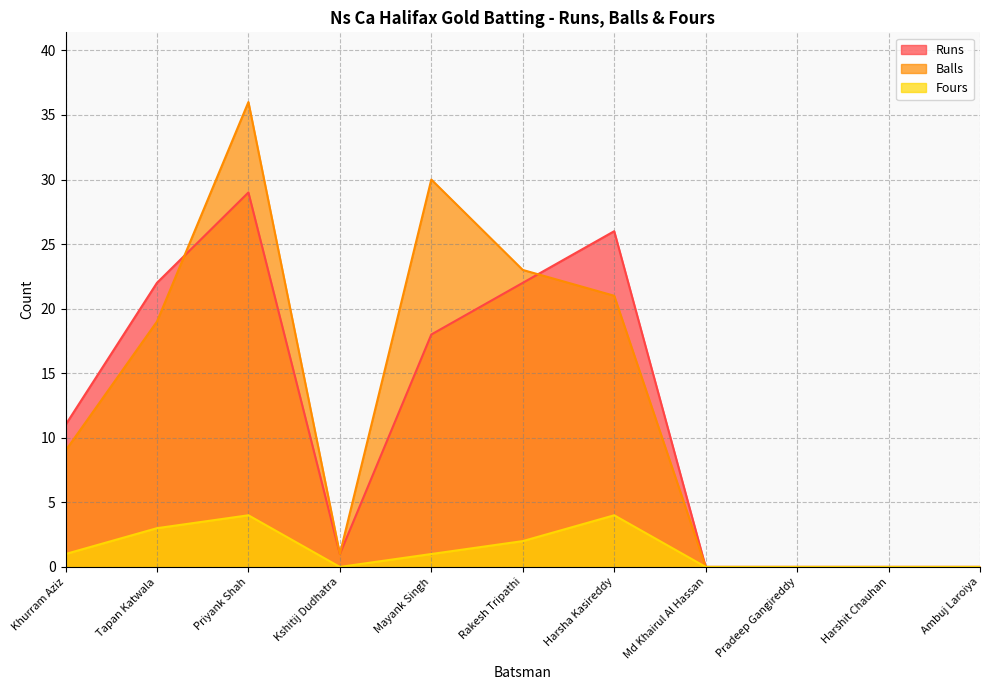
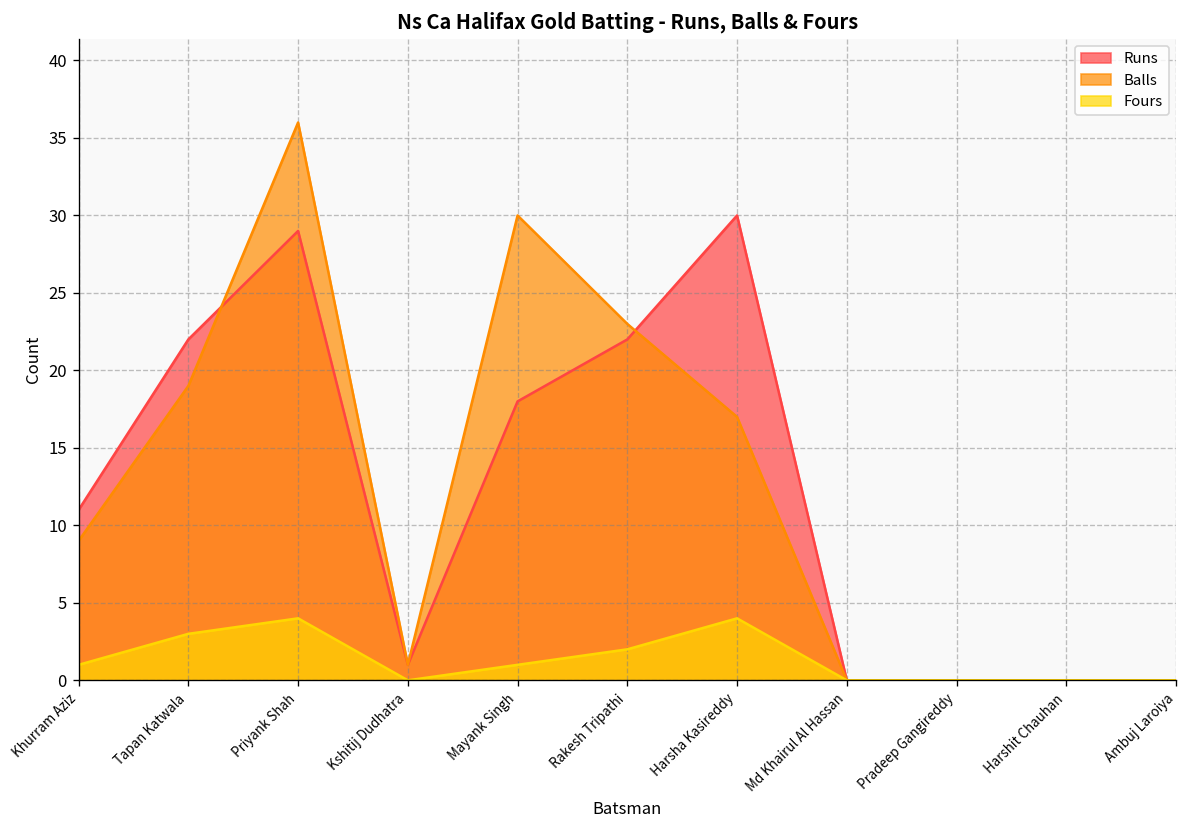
Runs, Harsha Kasireddy: 26 -> 30
Balls, Harsha Kasireddy: 21 -> 17
